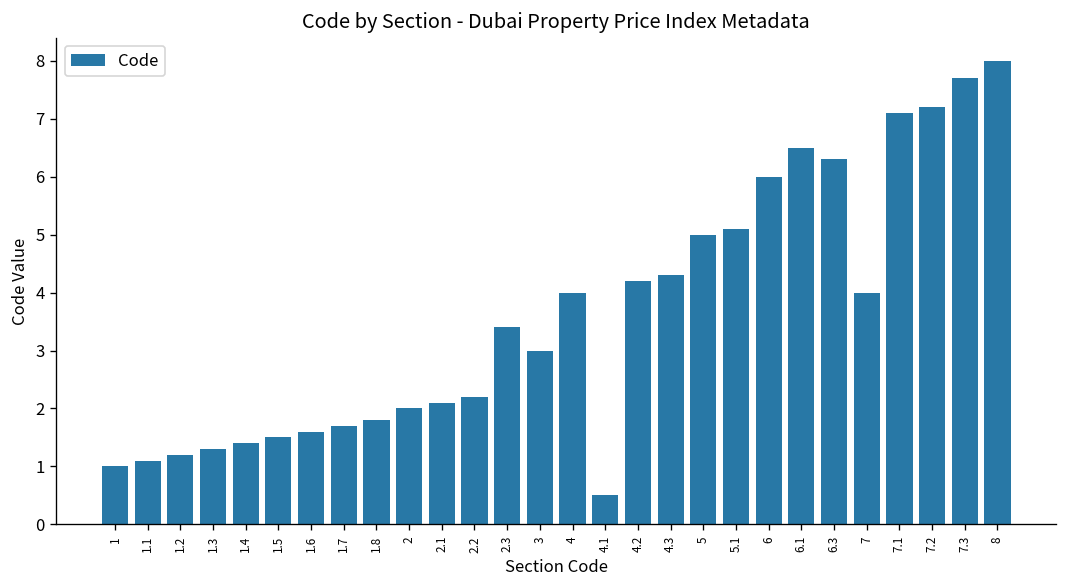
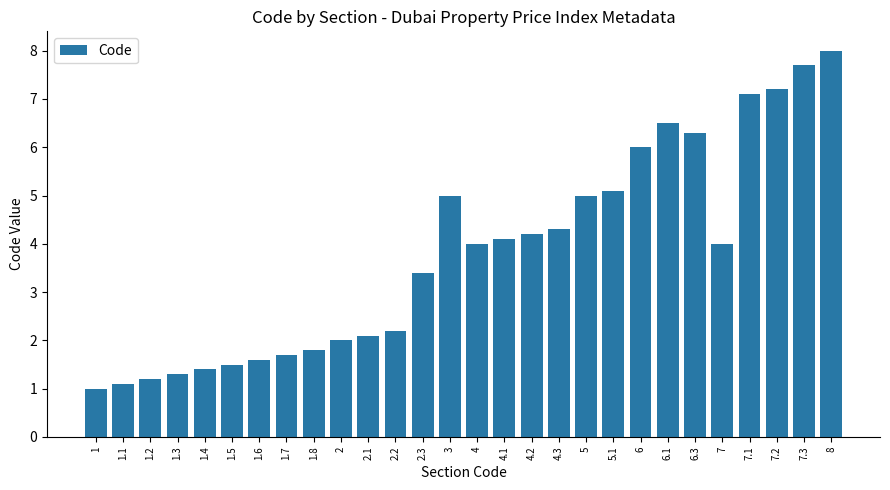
3: 3 -> 5
4.1: 0.5 -> 4.1
